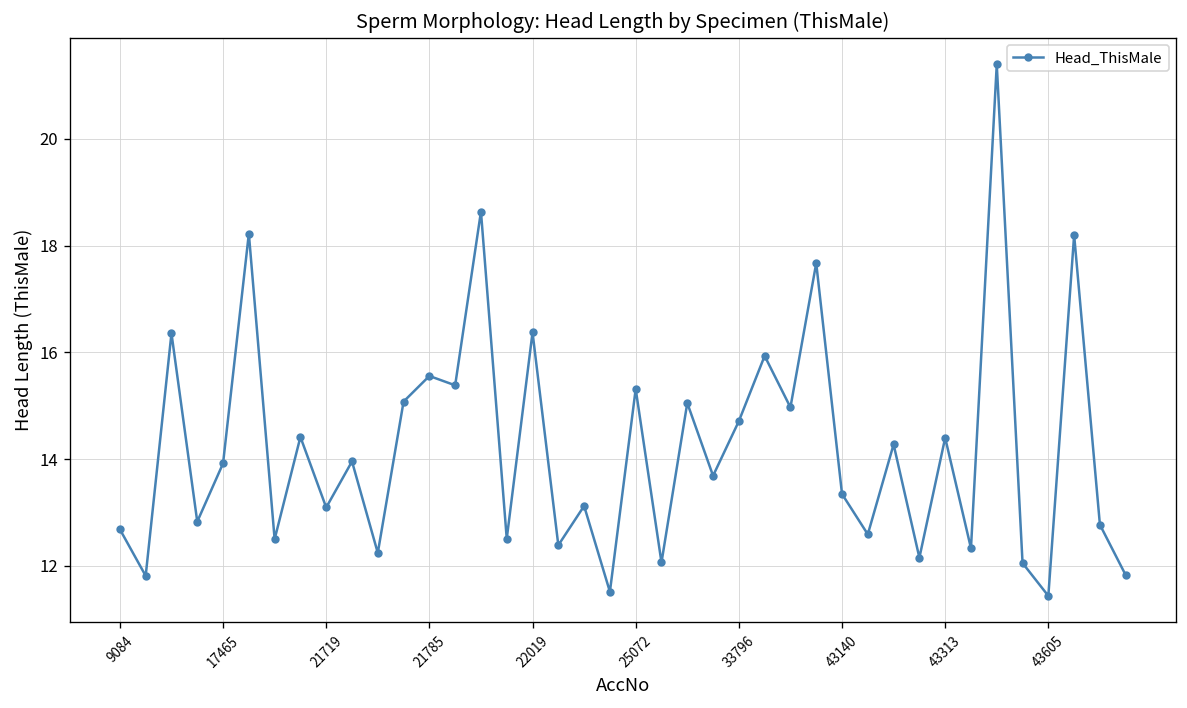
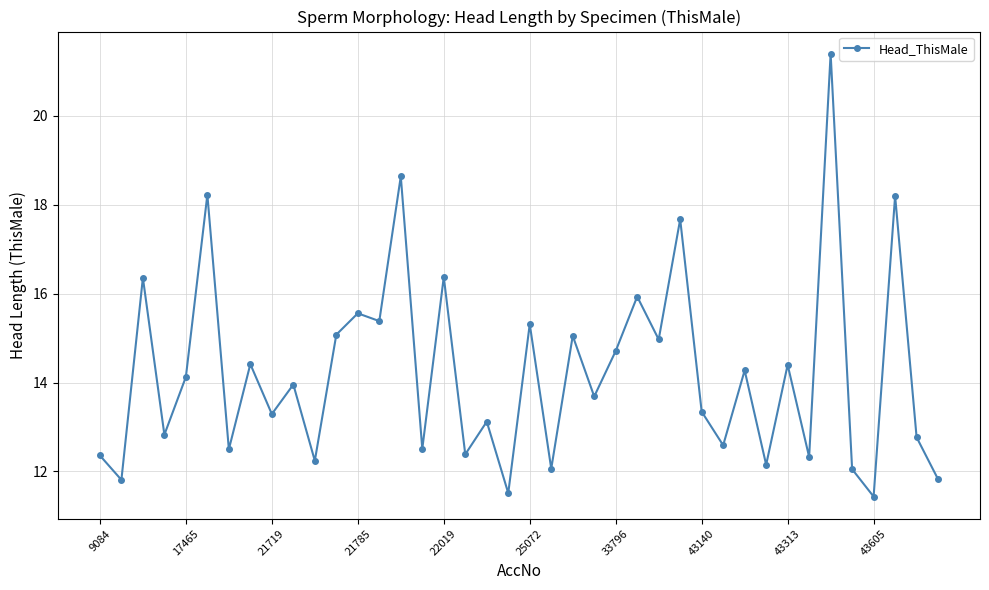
9084: 12.7 -> 12.4
17465: 13.9 -> 14.1
21719: 13.1 -> 13.3
